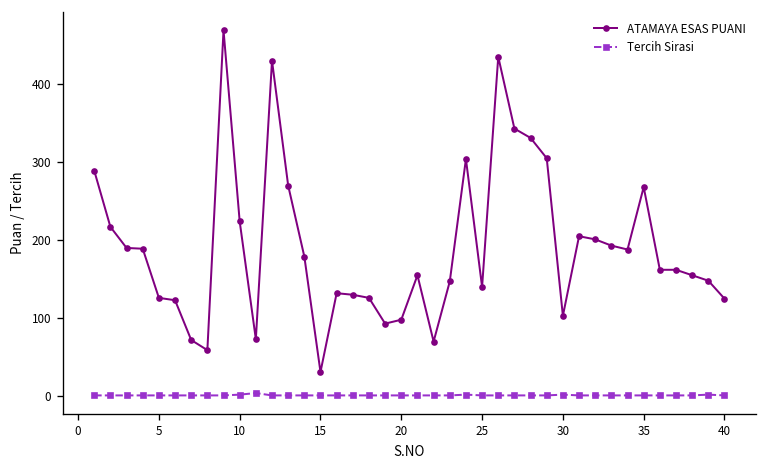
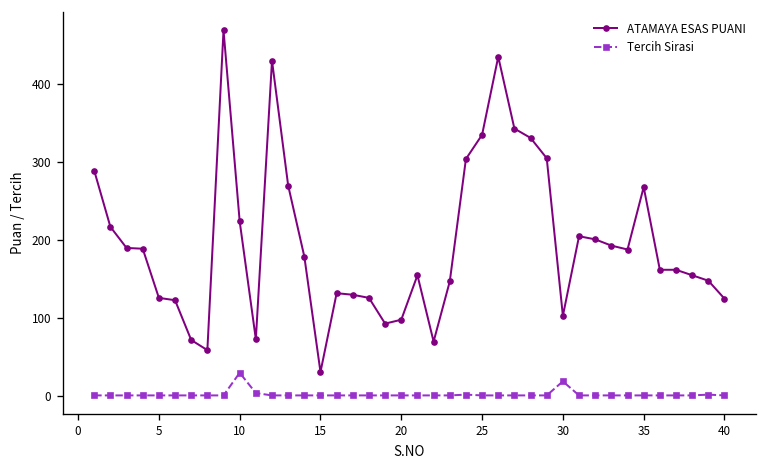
Tercih Sirasi, 10: 0 -> 30
ATAMAYA ESAS PUANI, 25: 140 -> 340
Tercih Sirasi, 30: 0 -> 20
